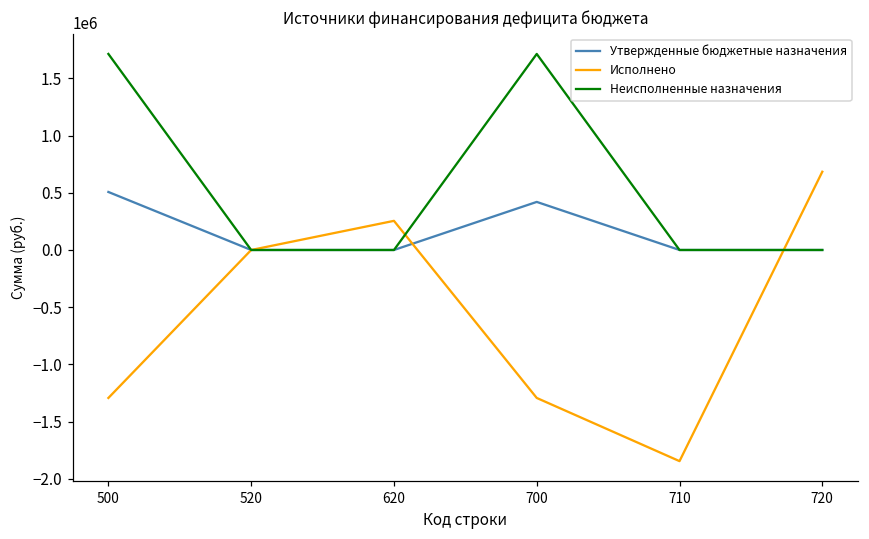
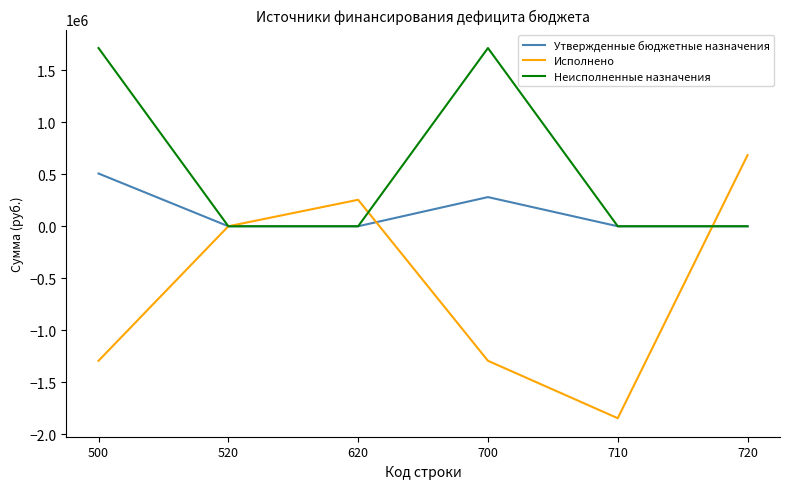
Утвержденные бюджетные назначения, 700: 420000 -> 280000
